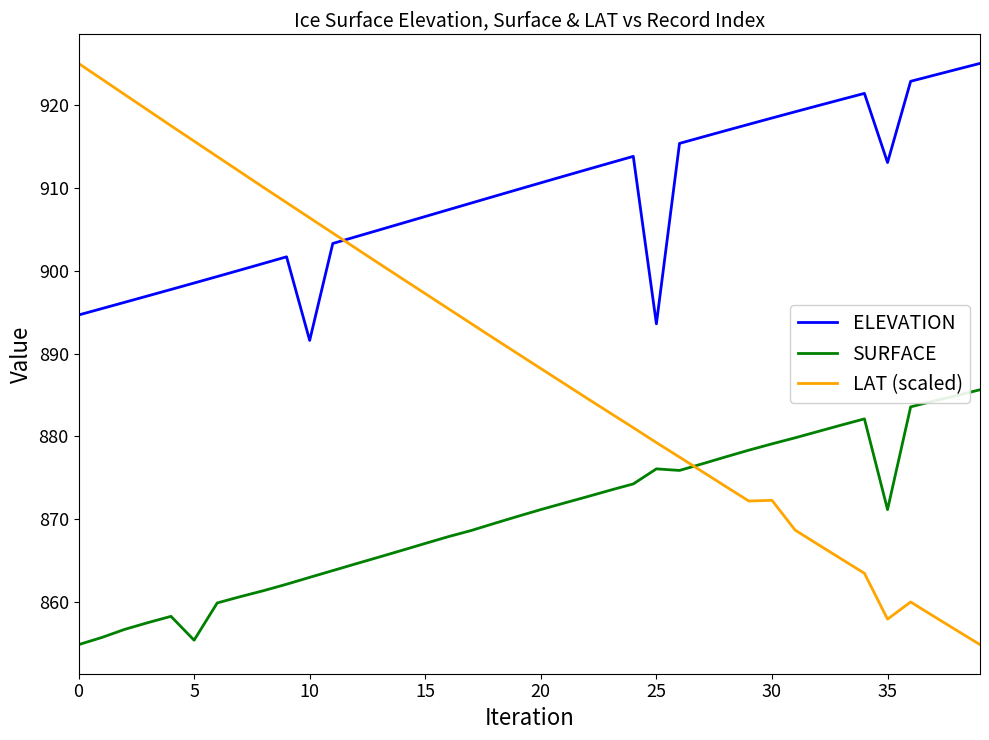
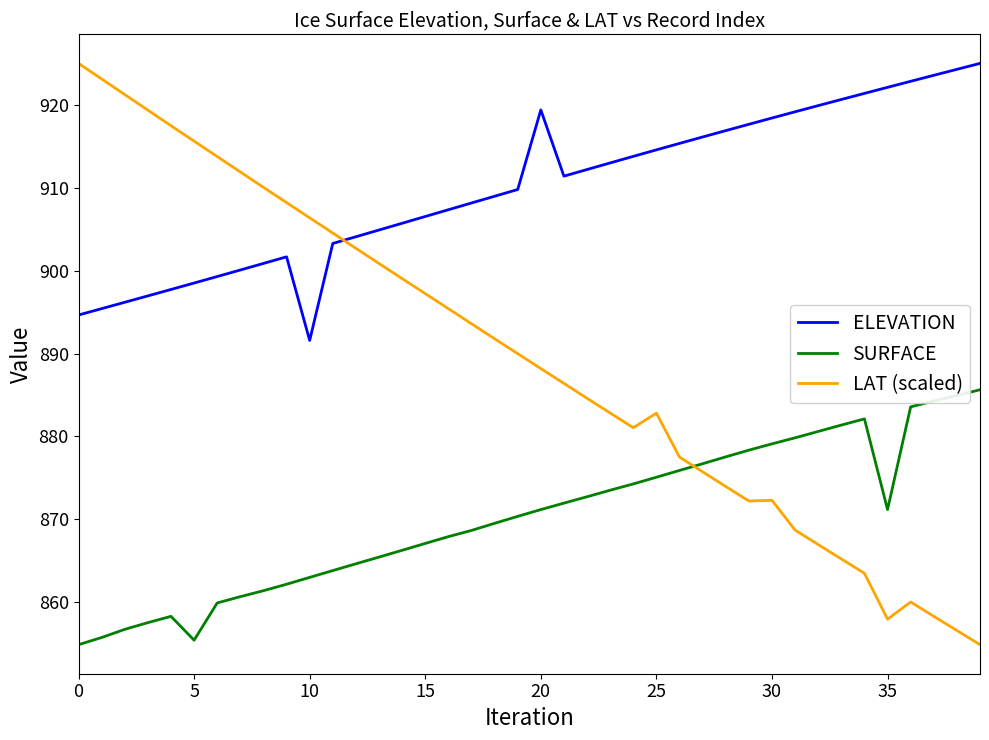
ELEVATION, 20: 911 -> 919
ELEVATION, 25: 894 -> 915
SURFACE, 25: 876 -> 875
LAT (scaled), 25: 879 -> 883
ELEVATION, 35: 913 -> 922
